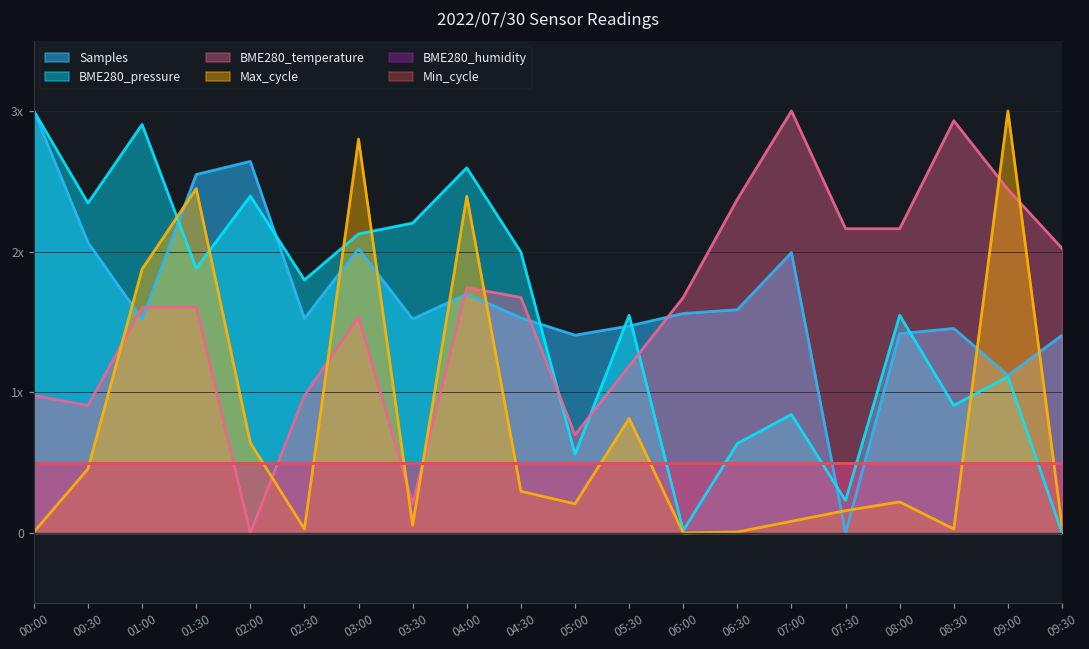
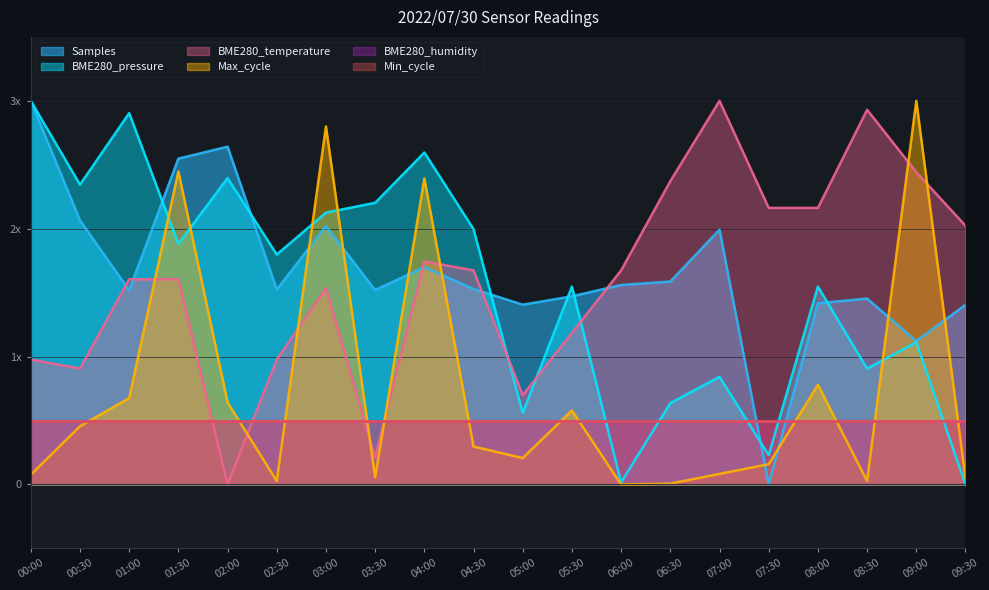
Max_cycle, 00:00: 0.01x -> 0.08x
Max_cycle, 01:00: 1.88x -> 0.68x
Max_cycle, 05:30: 0.81x -> 0.58x
Max_cycle, 08:00: 0.22x -> 0.78x
